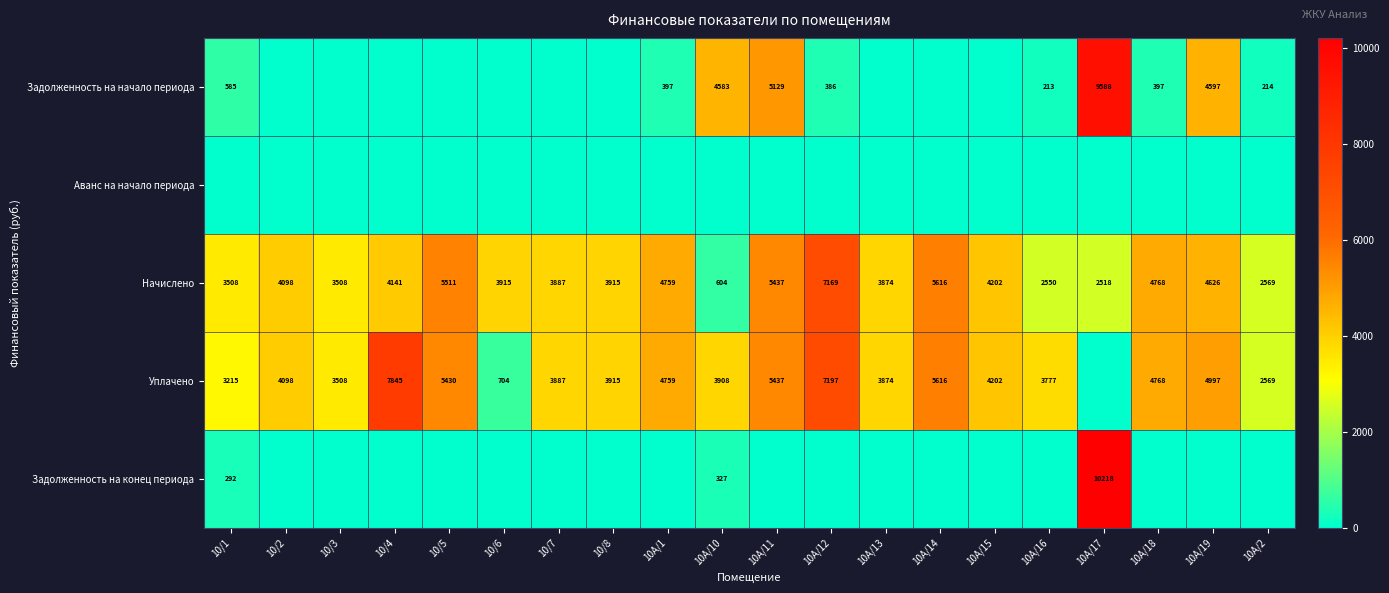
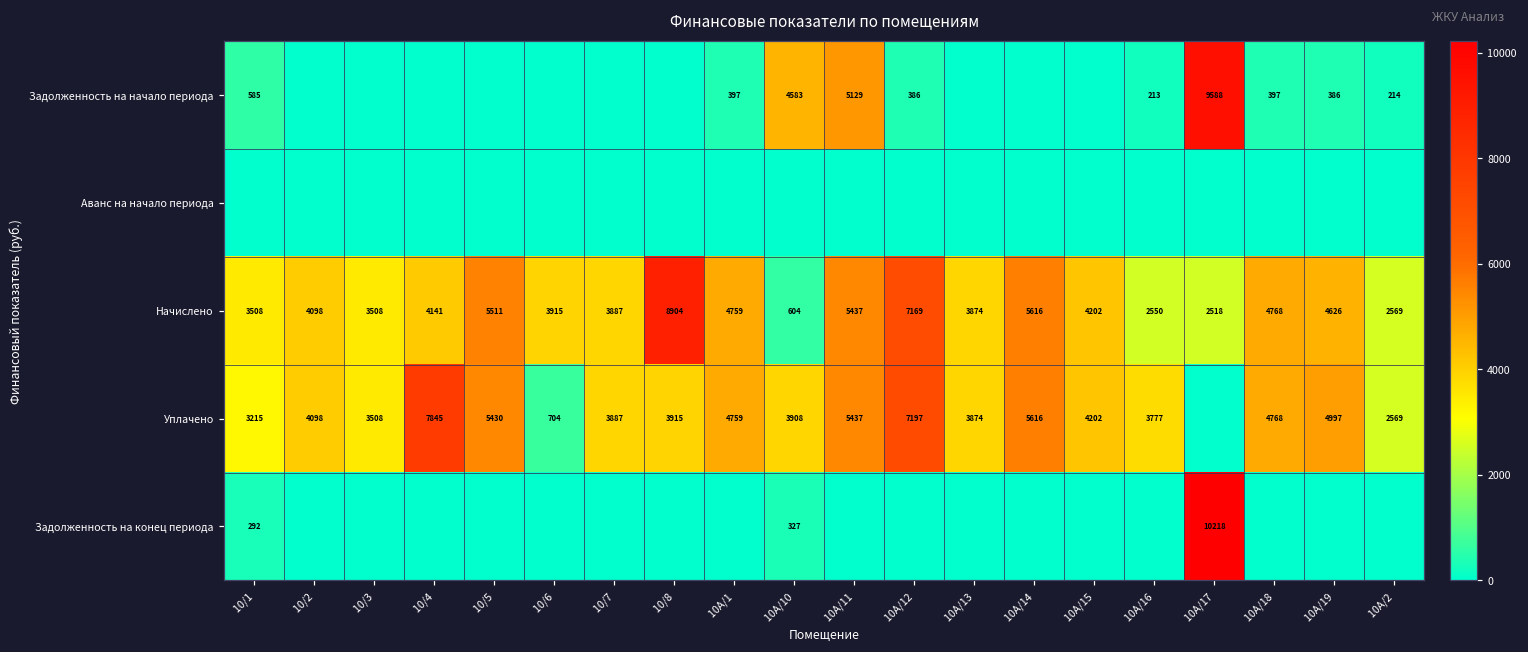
Задолженность на начало периода, 10А/19: 4597 -> 386
Начислено, 10/8: 3915 -> 8904
